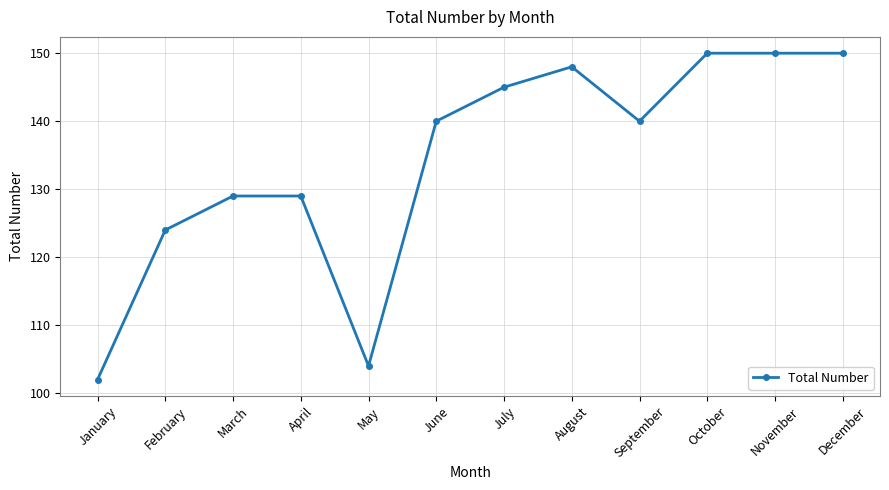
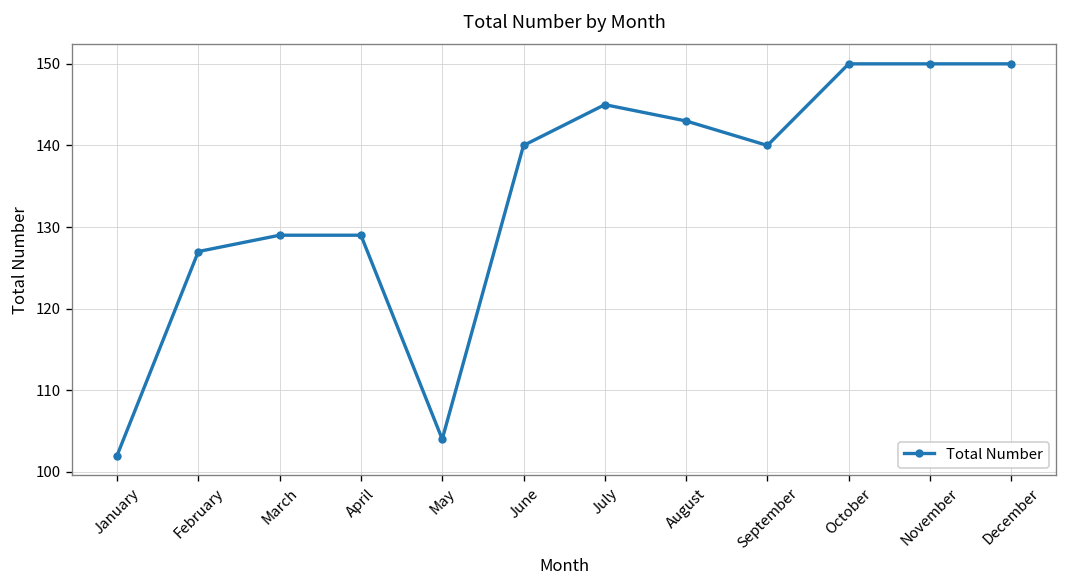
February: 124 -> 127
August: 148 -> 143
